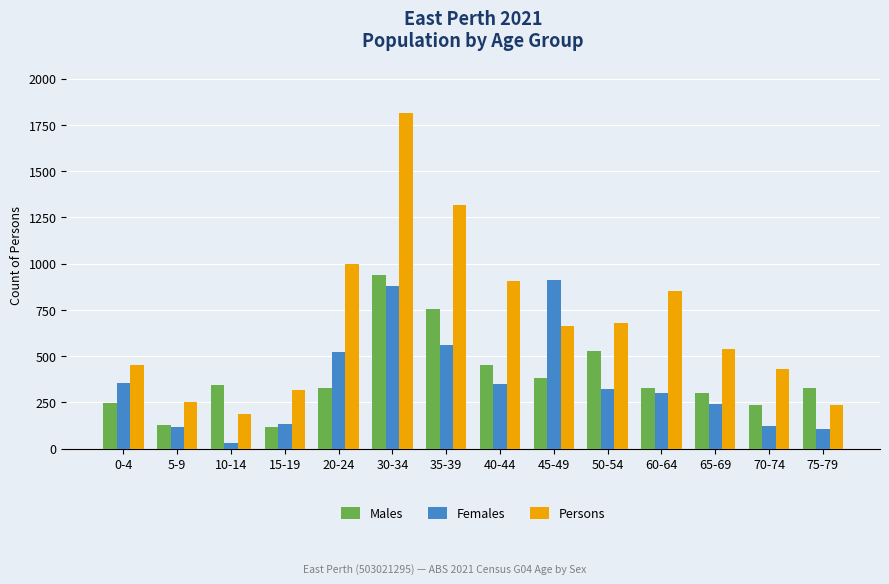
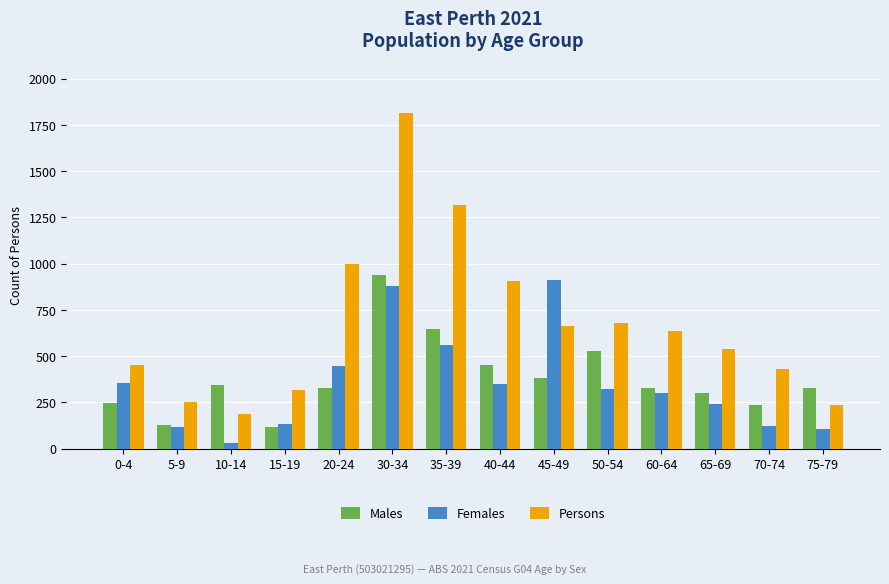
Females, 20-24: 520 -> 450
Males, 35-39: 760 -> 640
Persons, 60-64: 850 -> 630
